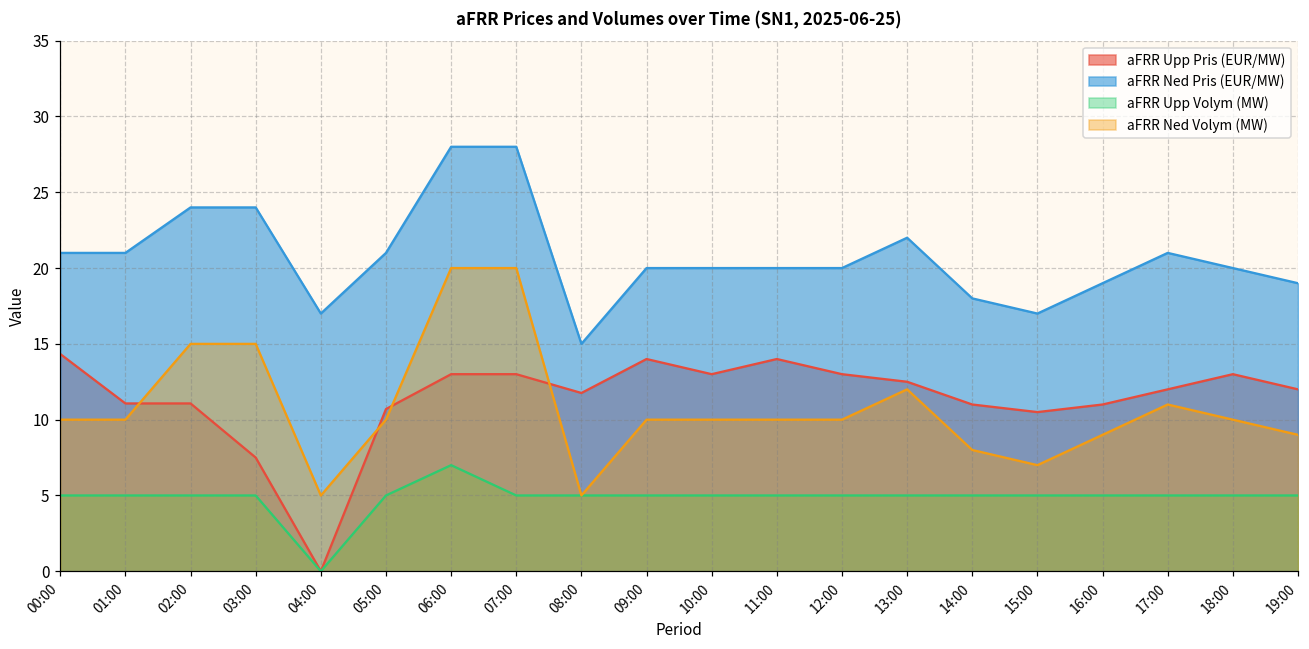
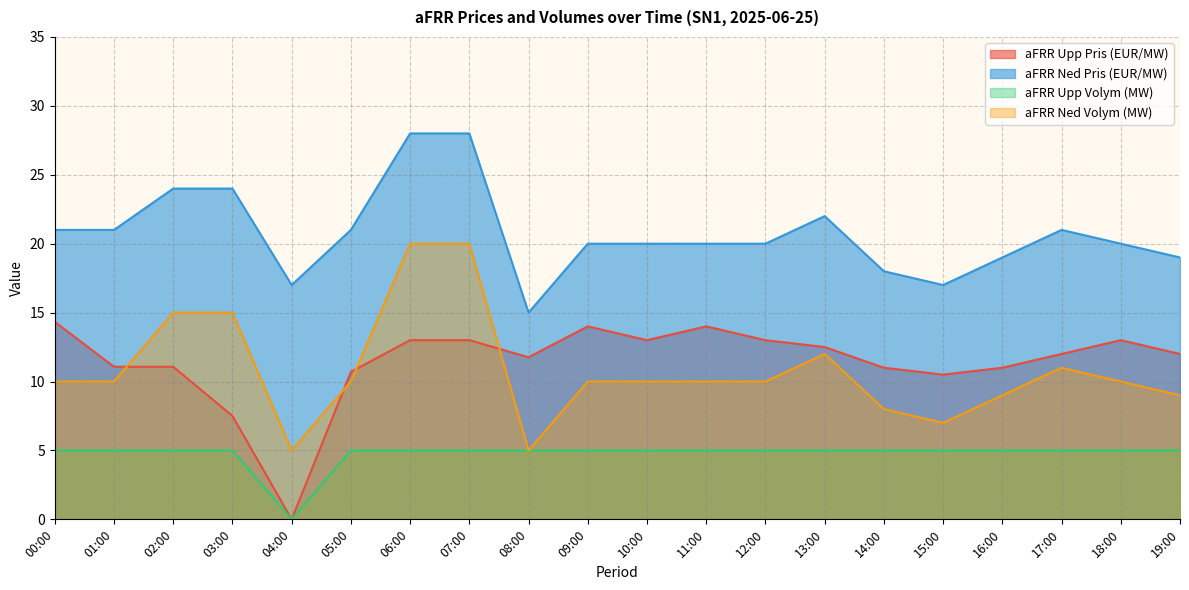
aFRR Upp Volym (MW), 06:00: 7 -> 5
